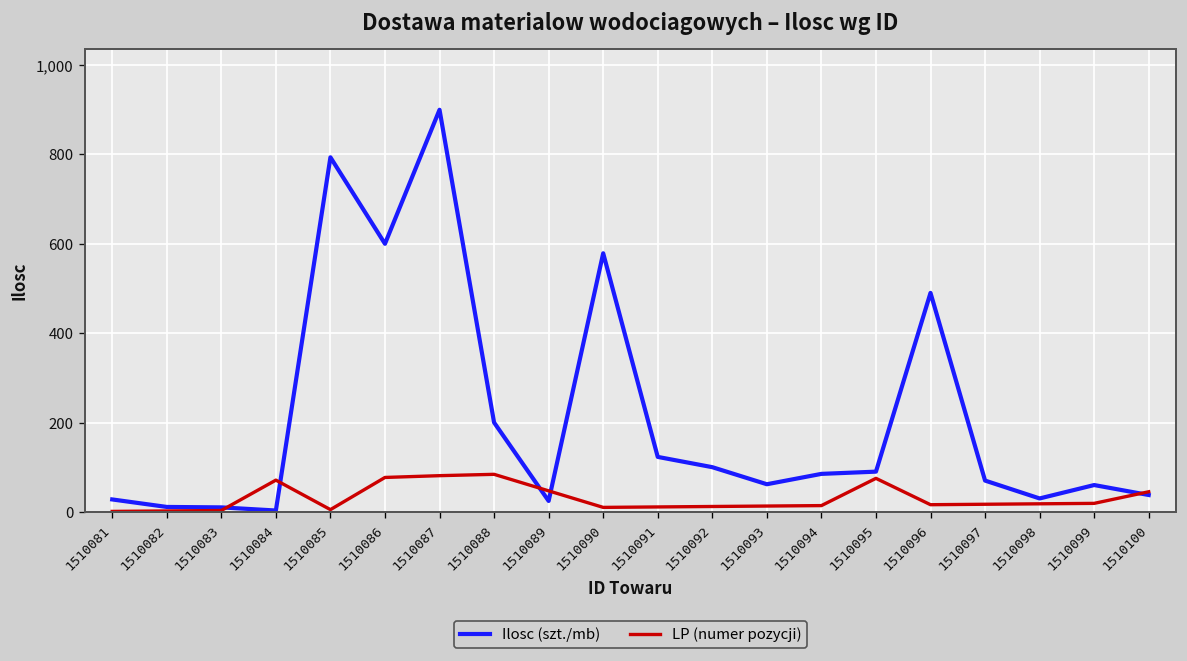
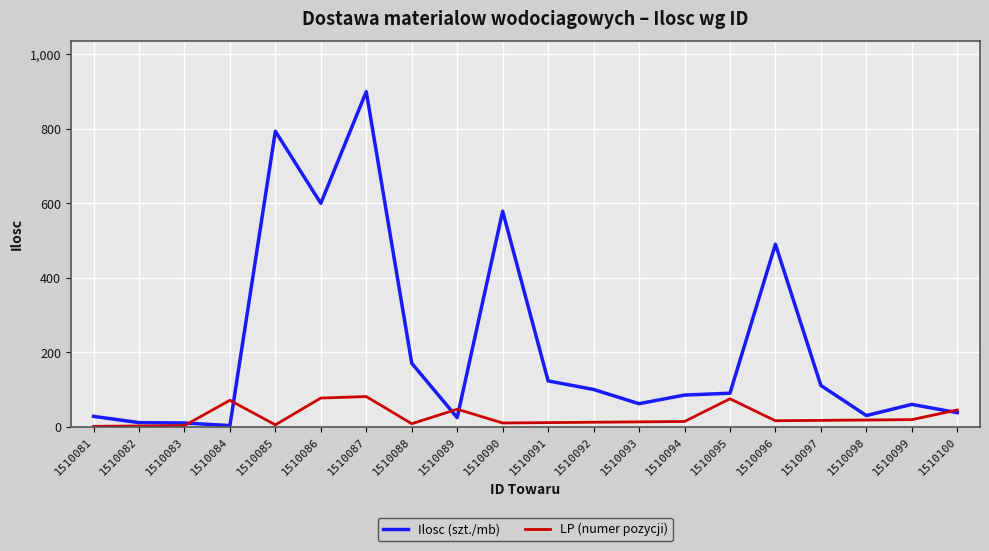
Ilosc (szt./mb), 1510088: 200 -> 170
LP (numer pozycji), 1510088: 80 -> 10
Ilosc (szt./mb), 1510097: 70 -> 110
